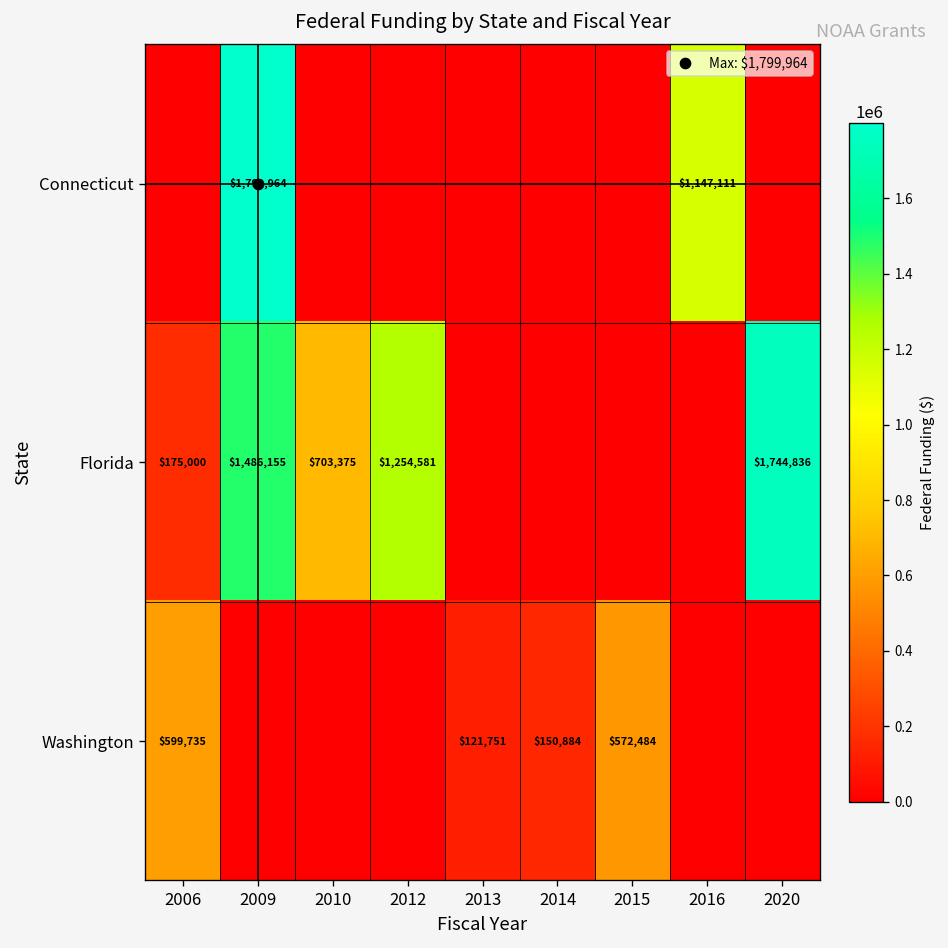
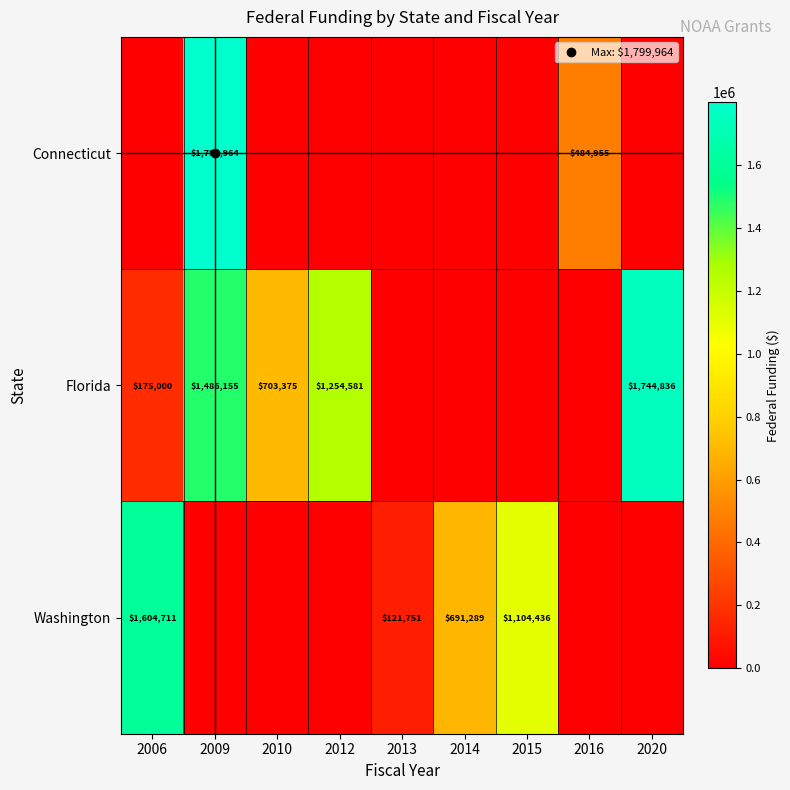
Connecticut, 2016: $1,147,111 -> $484,955
Washington, 2006: $599,735 -> $1,604,711
Washington, 2014: $150,884 -> $691,289
Washington, 2015: $572,484 -> $1,104,436
